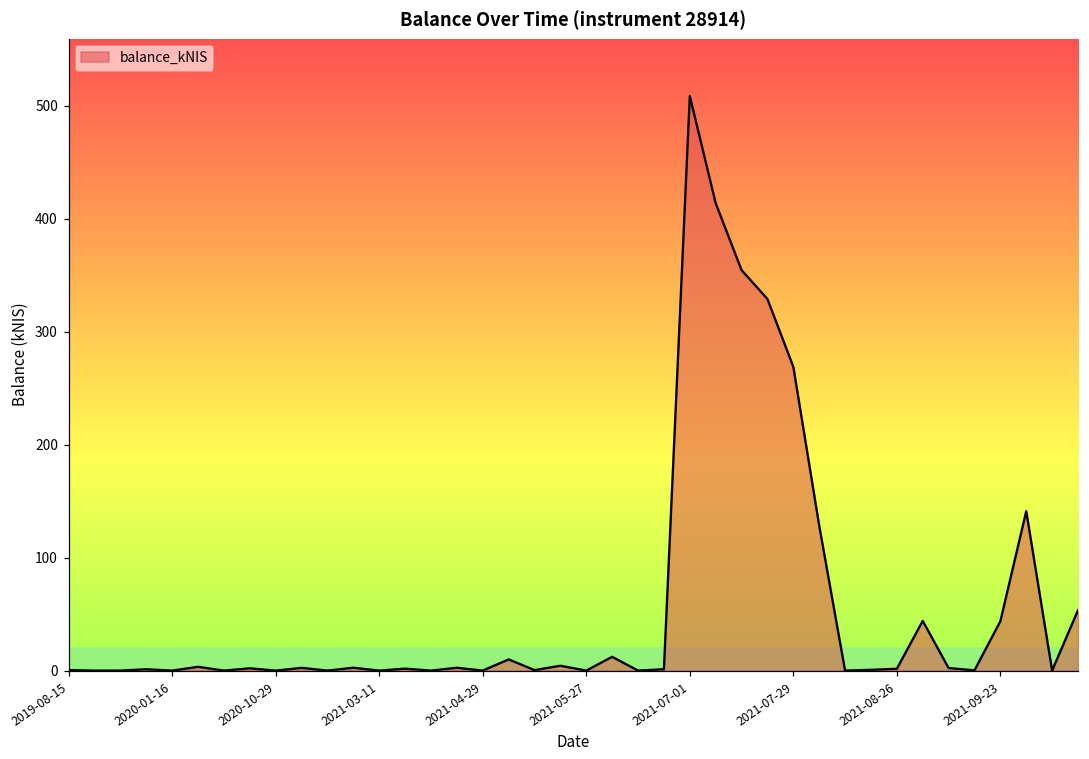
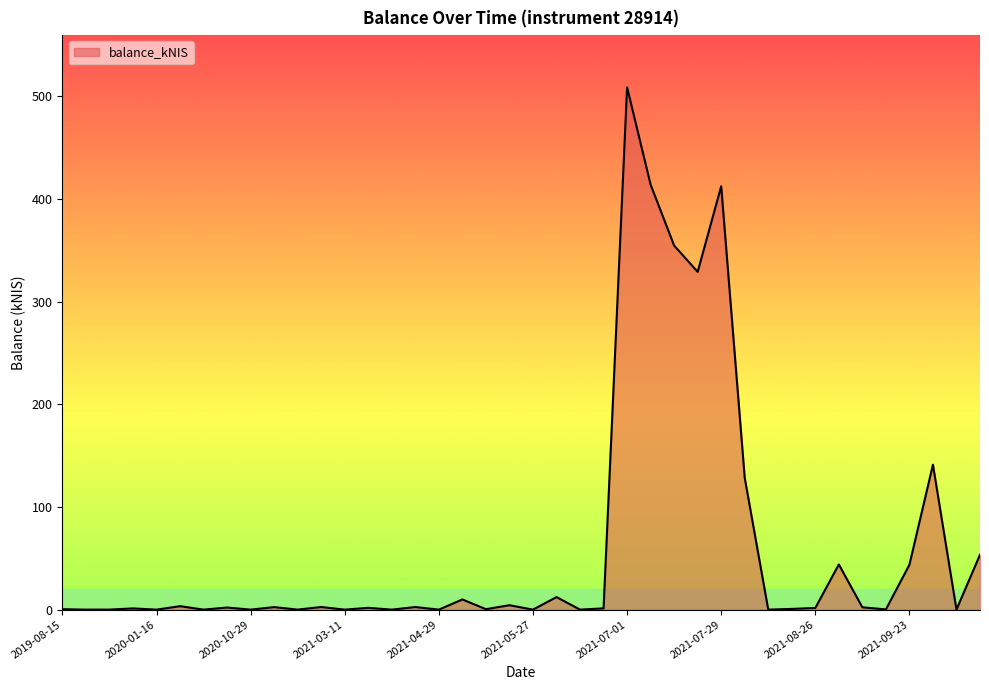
2021-07-29: 269 -> 412
